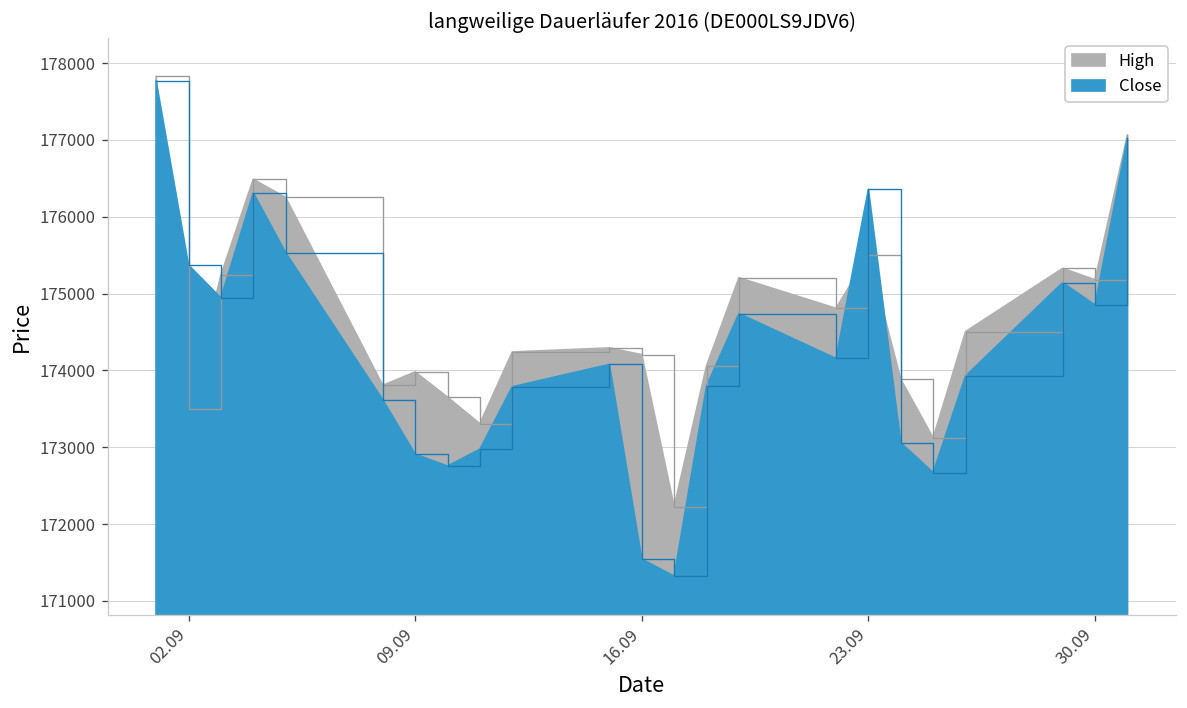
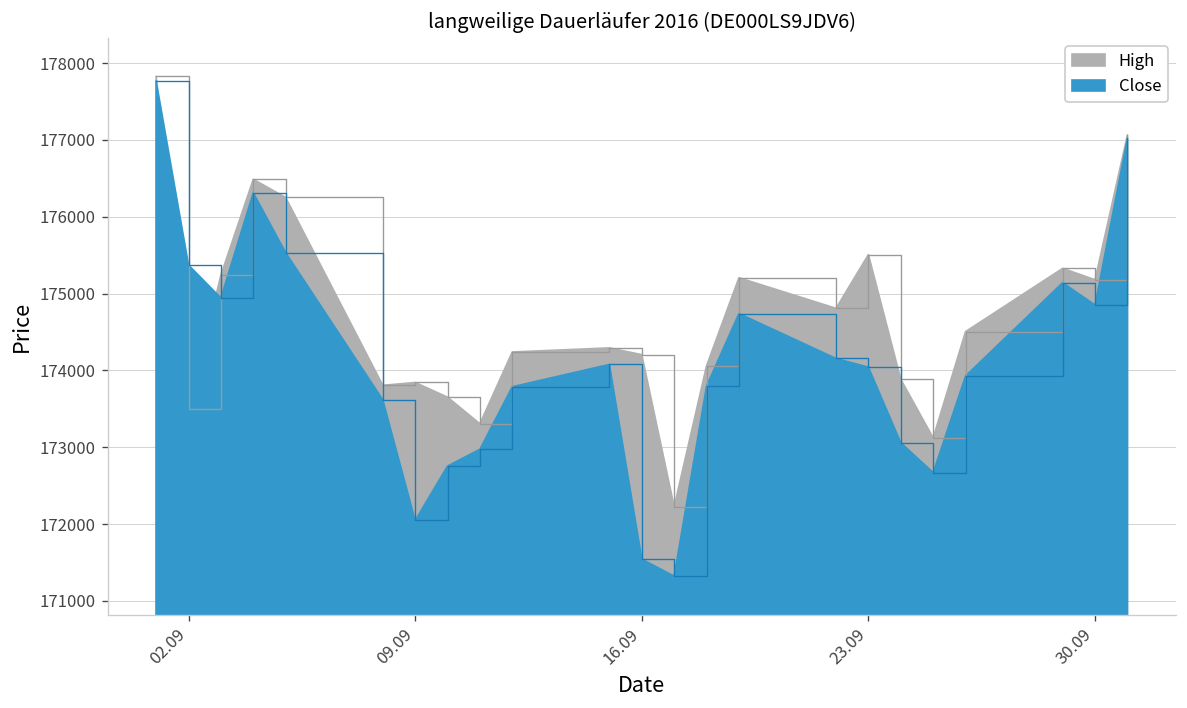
High, 09.09: 174000 -> 173800
Close, 09.09: 172900 -> 172000
Close, 23.09: 176400 -> 174000
